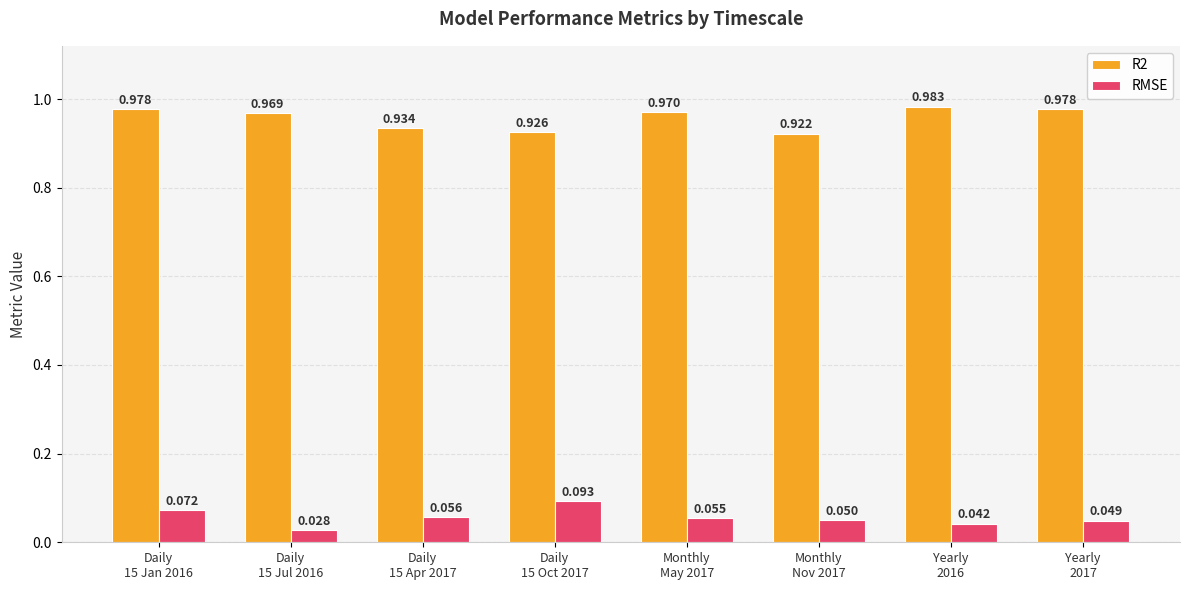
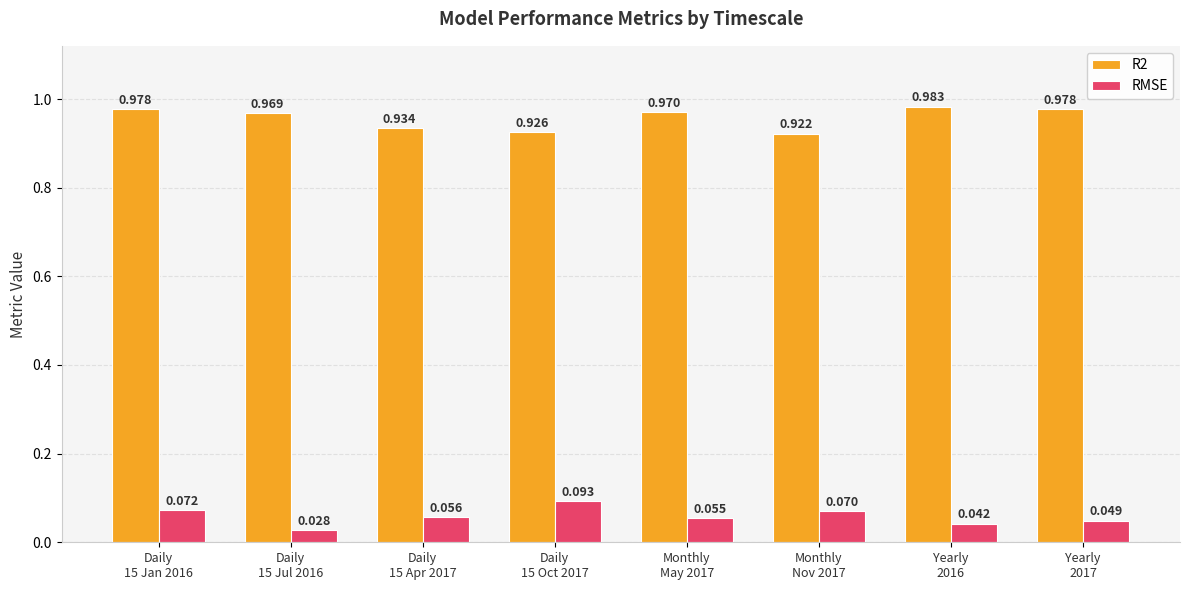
RMSE, Monthly Nov 2017: 0.050 -> 0.070
